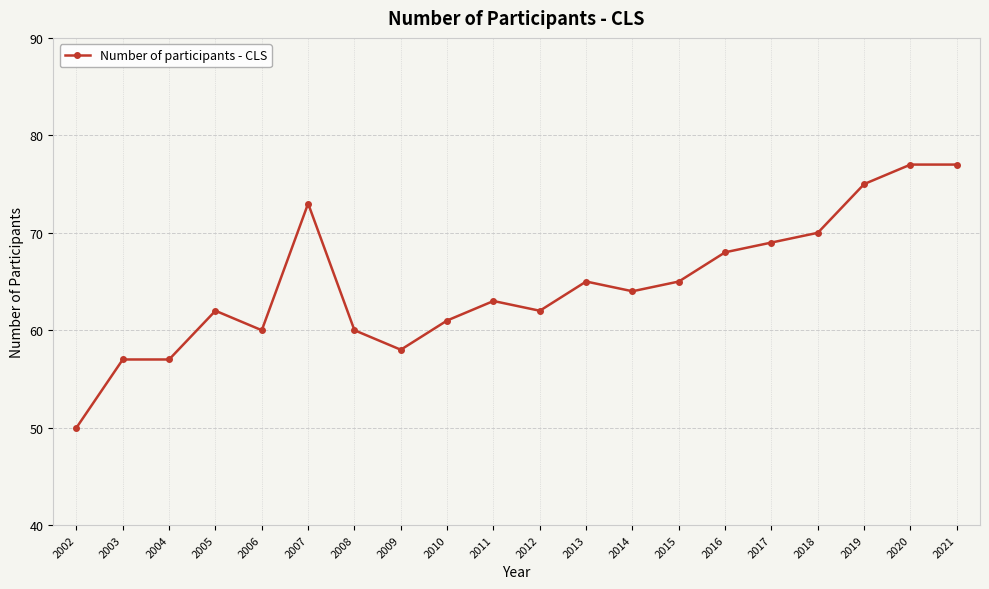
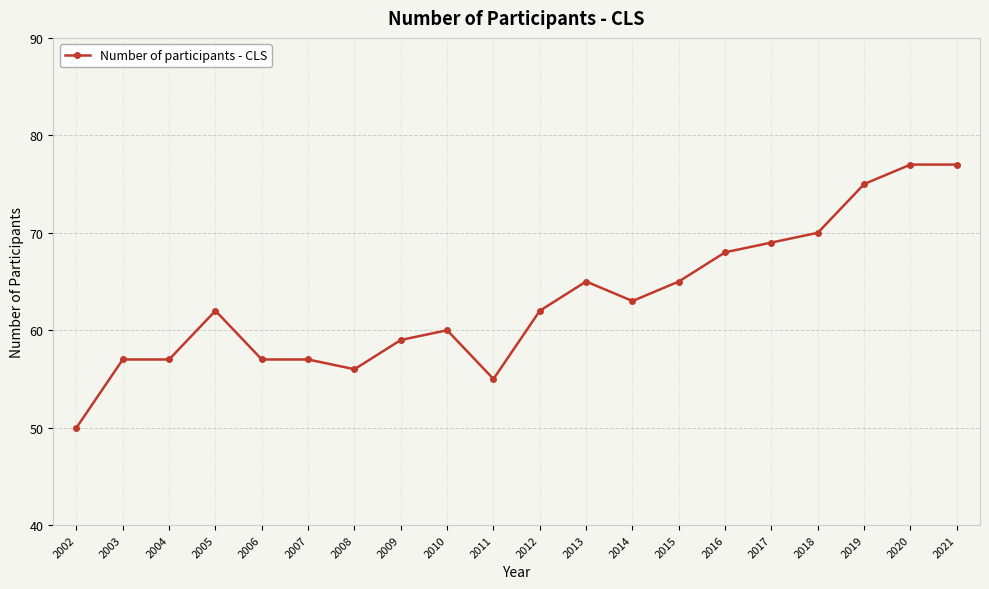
2006: 60 -> 57
2007: 73 -> 57
2008: 60 -> 56
2009: 58 -> 59
2010: 61 -> 60
2011: 63 -> 55
2014: 64 -> 63
